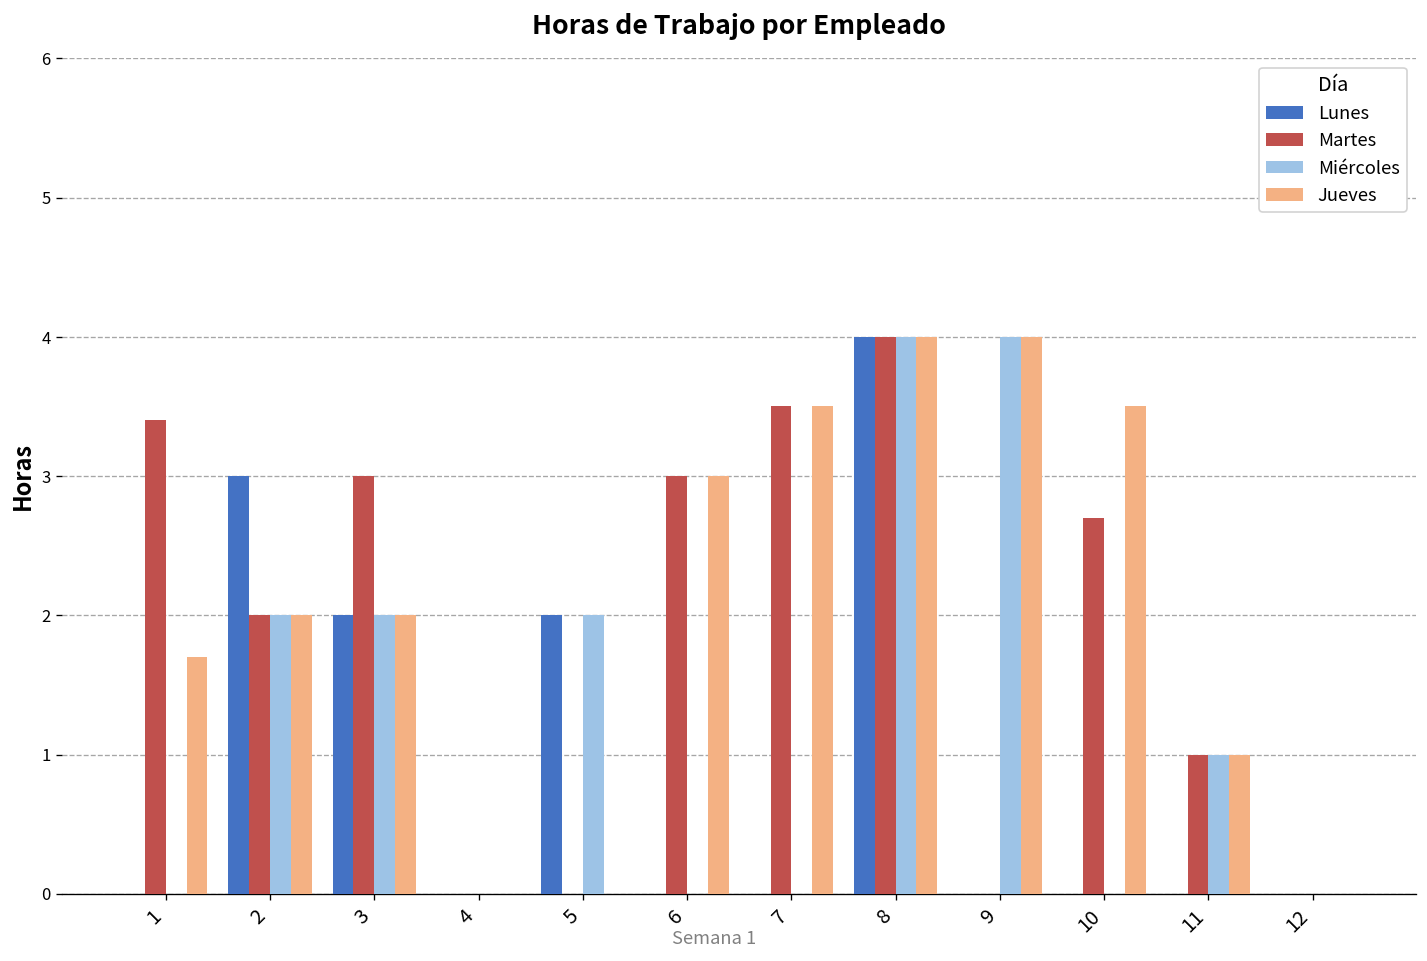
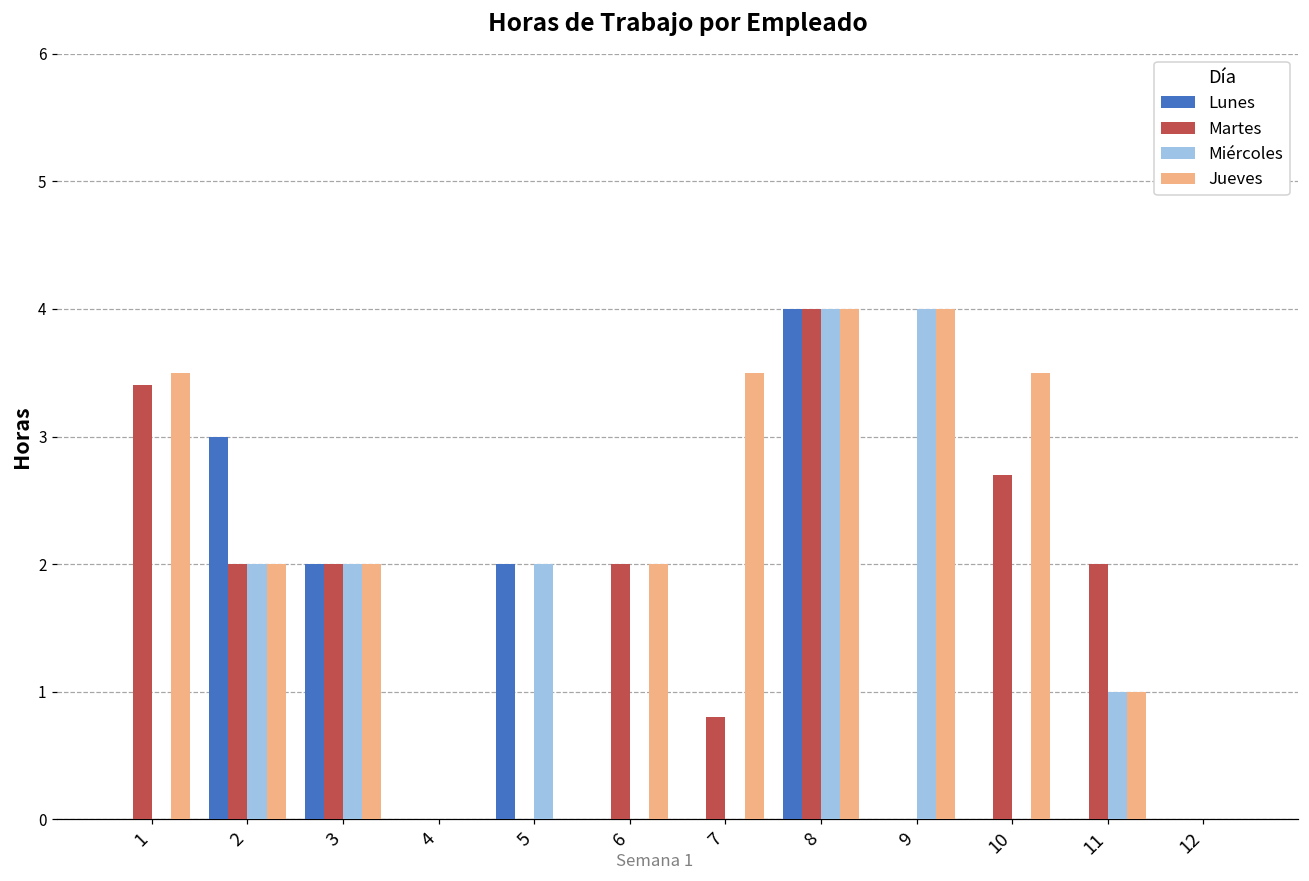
Jueves, 1: 1.7 -> 3.5
Martes, 3: 3 -> 2
Martes, 6: 3 -> 2
Jueves, 6: 3 -> 2
Martes, 7: 3.5 -> 0.8
Martes, 11: 1 -> 2
